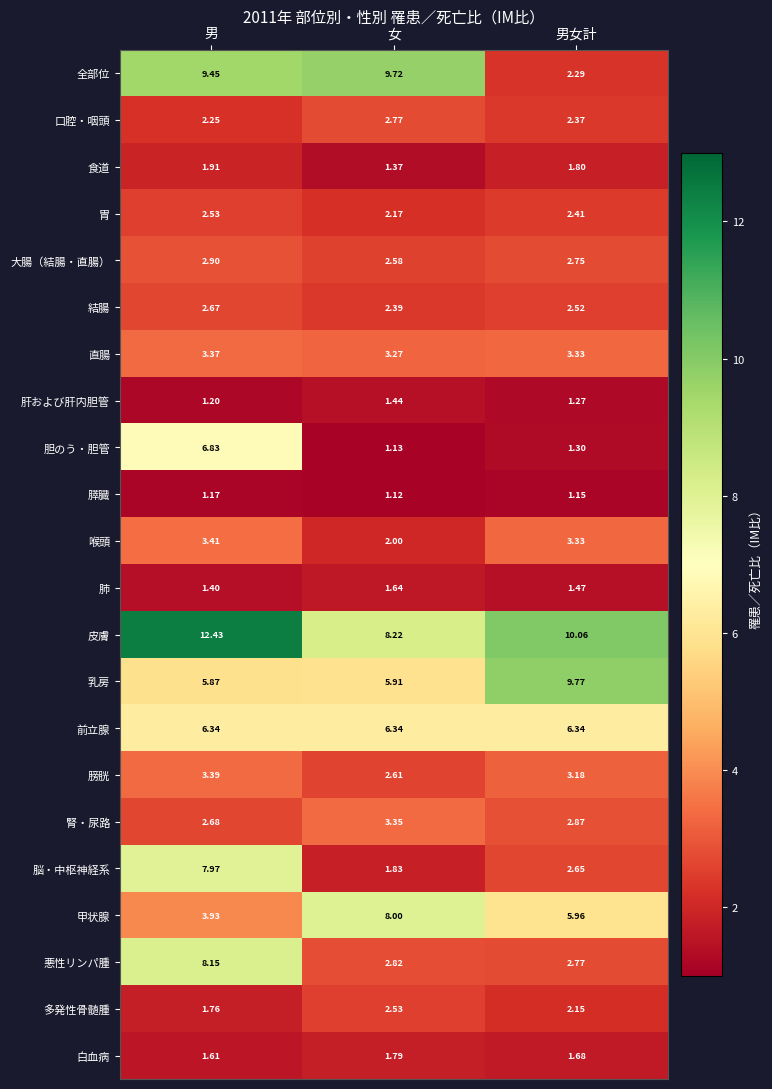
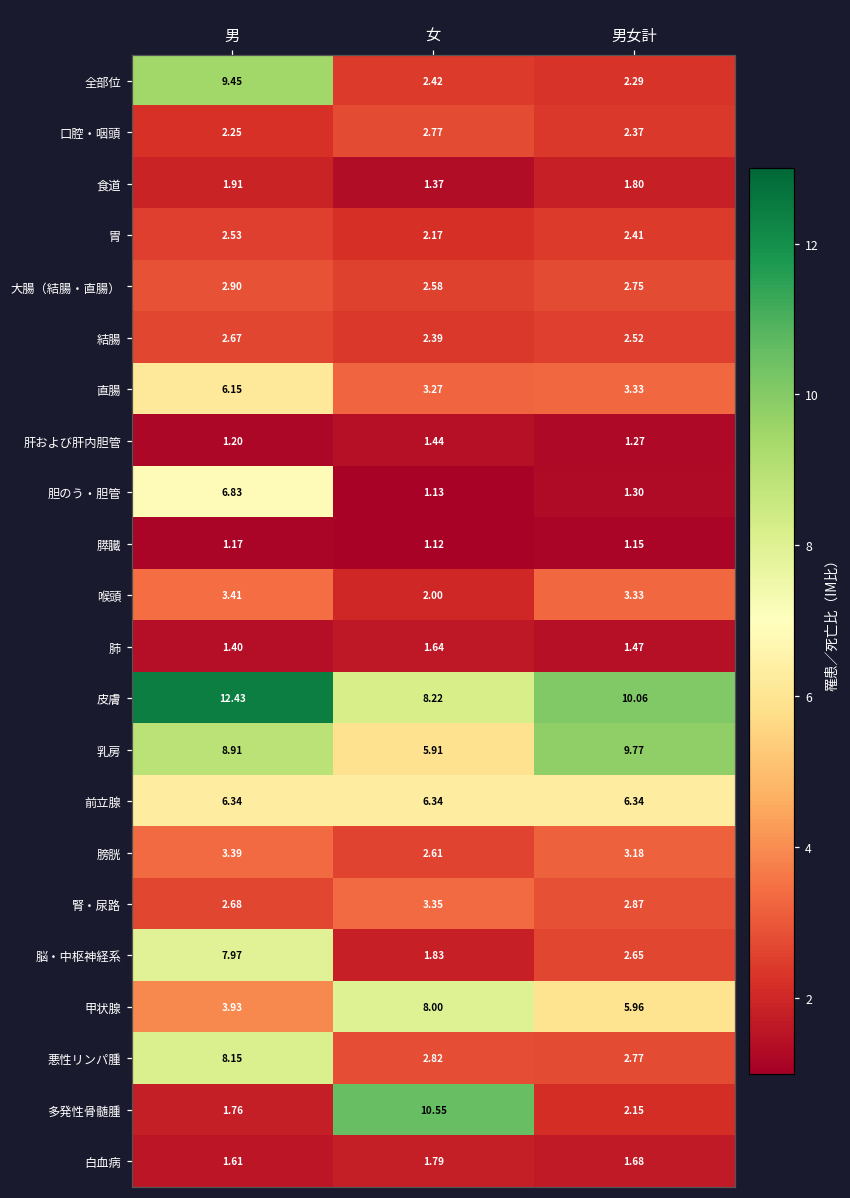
全部位, 女: 9.72 -> 2.42
直腸, 男: 3.37 -> 6.15
乳房, 男: 5.87 -> 8.91
多発性骨髄腫, 女: 2.53 -> 10.55
